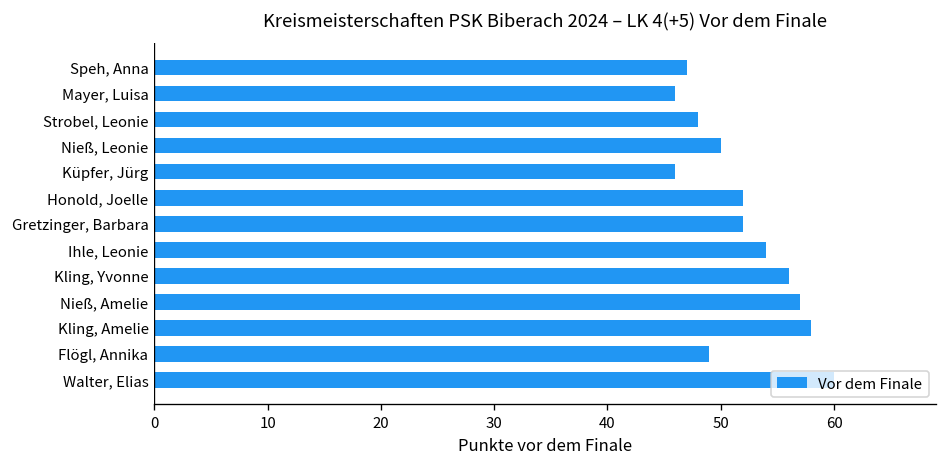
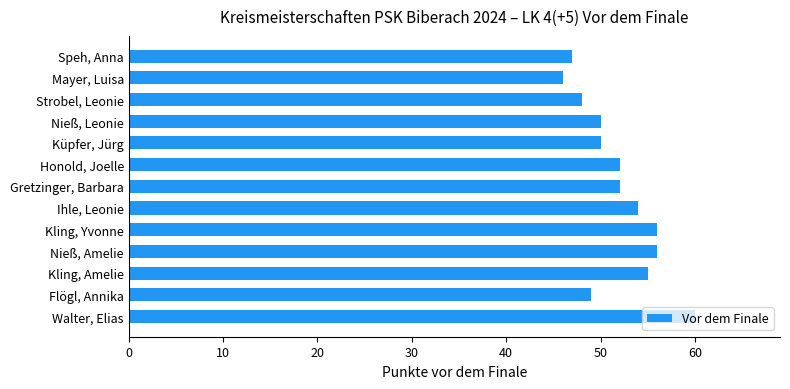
Küpfer, Jürg: 46 -> 50
Nieß, Amelie: 57 -> 56
Kling, Amelie: 58 -> 55
